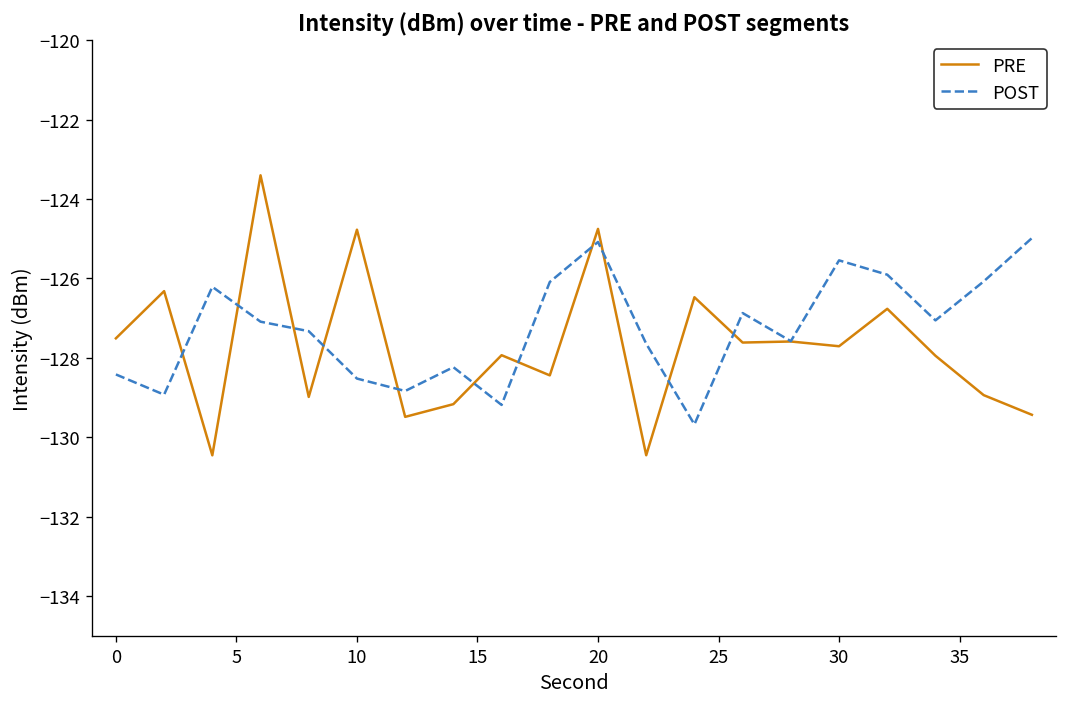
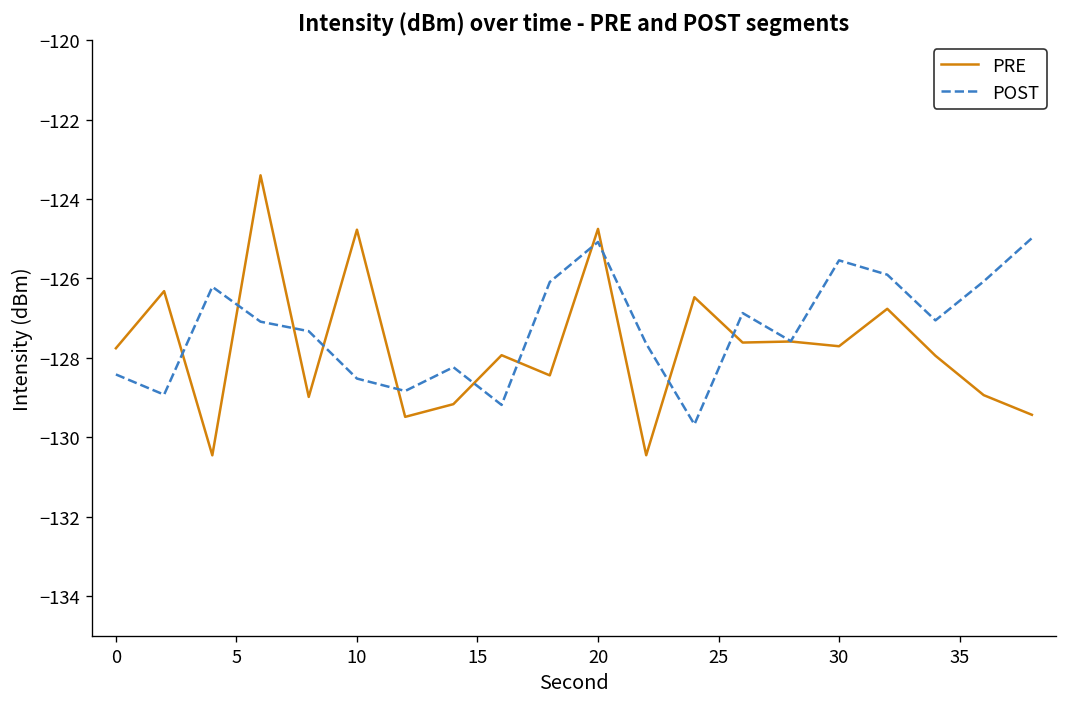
PRE, 0: -127.5 -> -127.8
